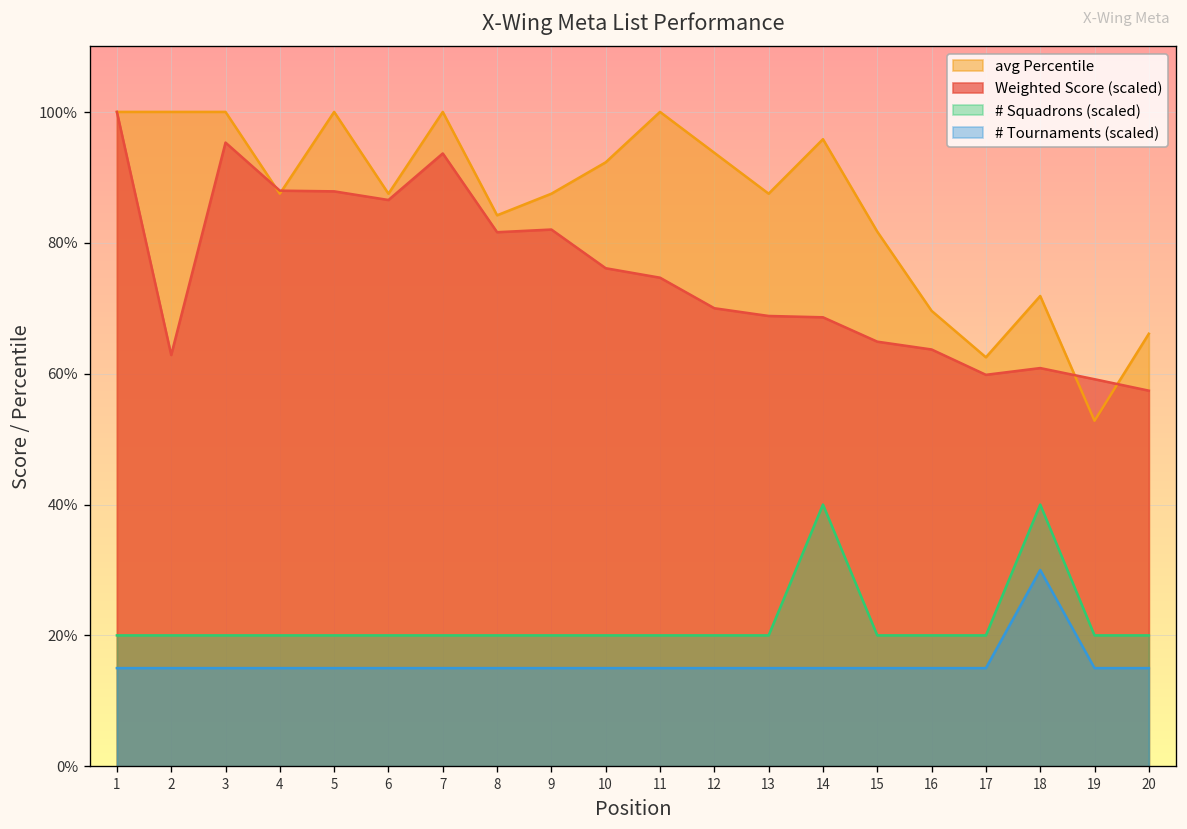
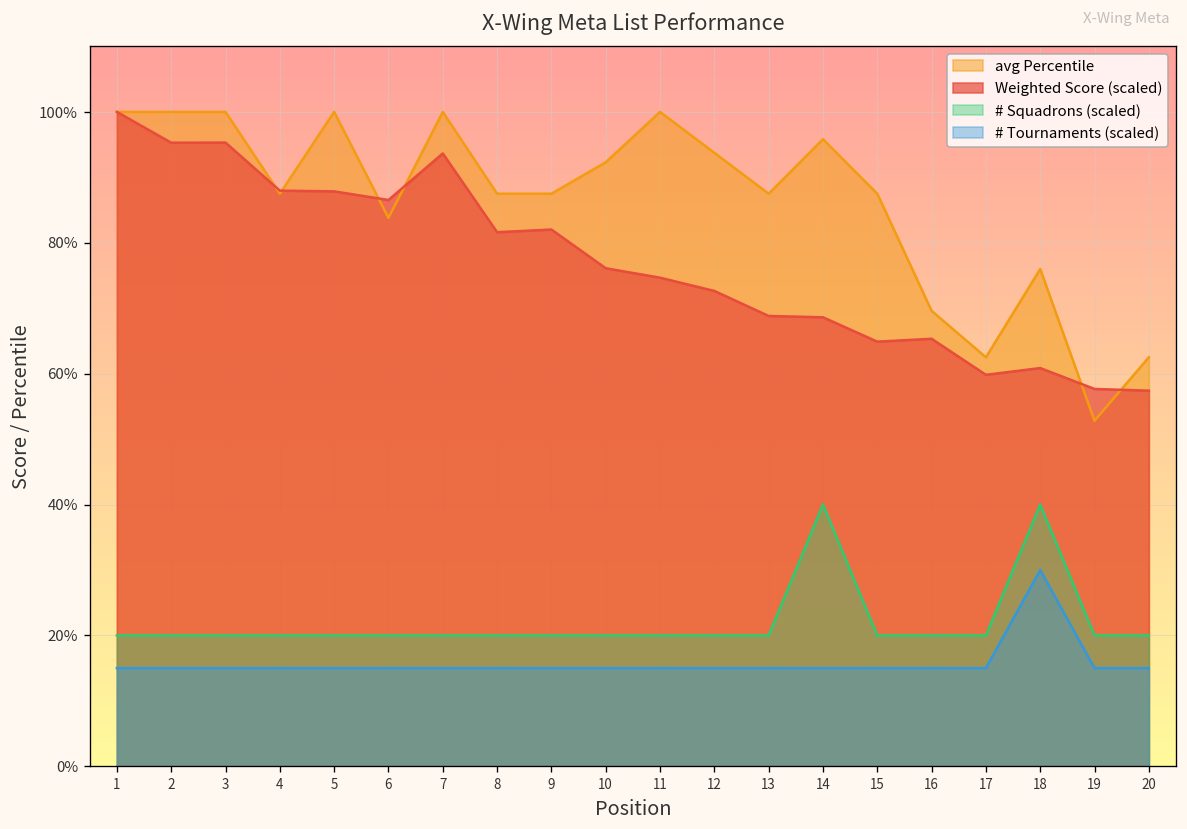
Weighted Score (scaled), 2: 63% -> 95%
avg Percentile, 6: 88% -> 84%
avg Percentile, 8: 84% -> 88%
Weighted Score (scaled), 12: 70% -> 73%
avg Percentile, 15: 82% -> 88%
Weighted Score (scaled), 16: 64% -> 65%
avg Percentile, 18: 72% -> 76%
Weighted Score (scaled), 19: 59% -> 58%
avg Percentile, 20: 66% -> 63%
